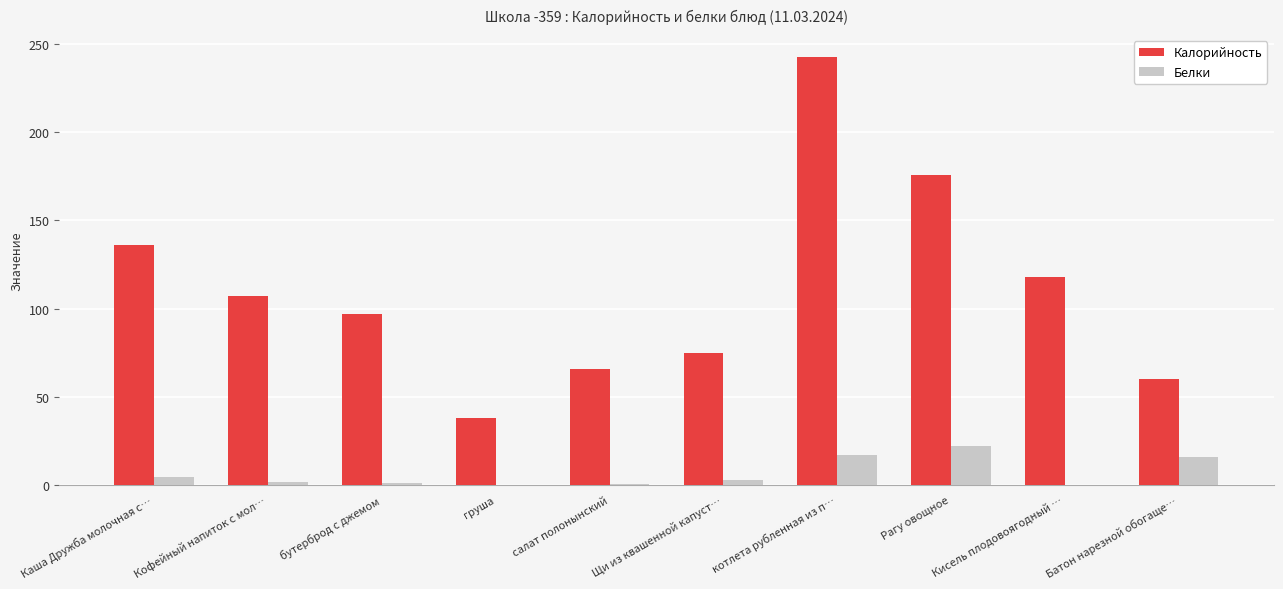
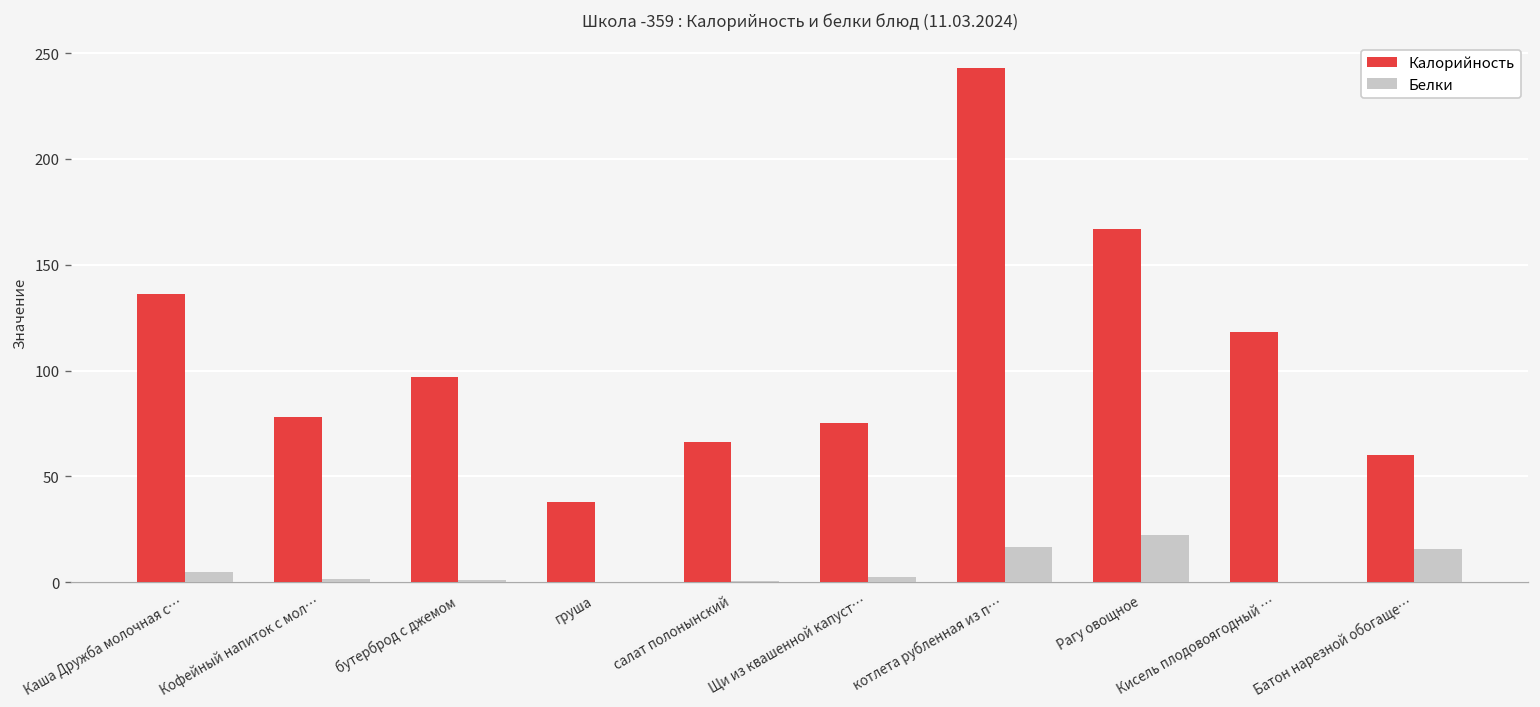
Калорийность, Кофейный напиток с мол…: 107 -> 78
Калорийность, Рагу овощное: 176 -> 167
